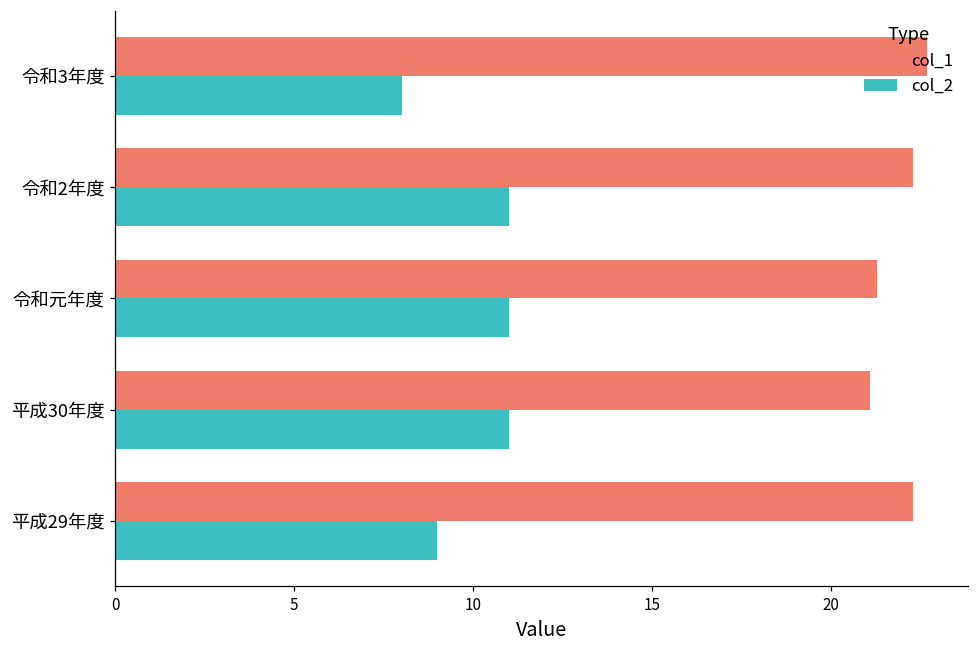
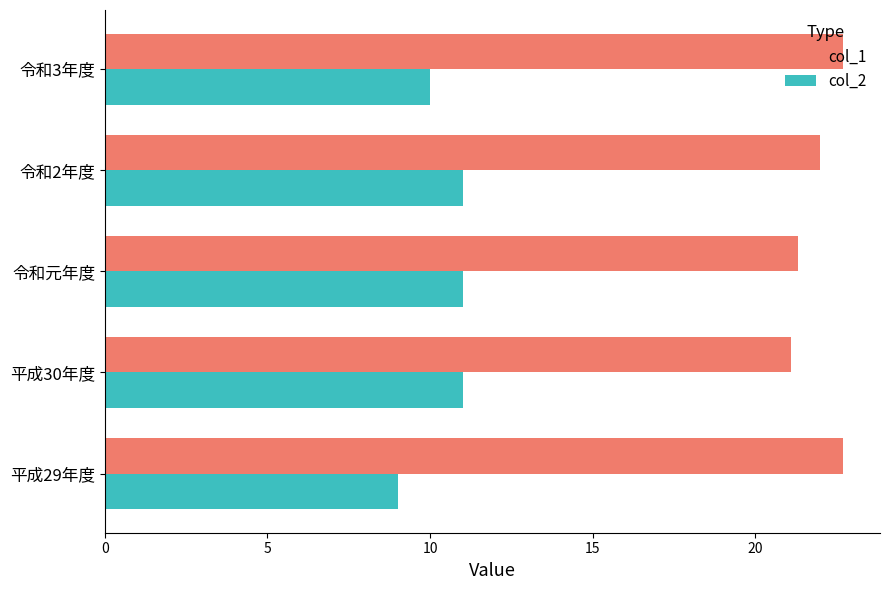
col_2, 令和3年度: 8 -> 10
col_1, 令和2年度: 22.3 -> 22.0
col_1, 平成29年度: 22.3 -> 22.7
